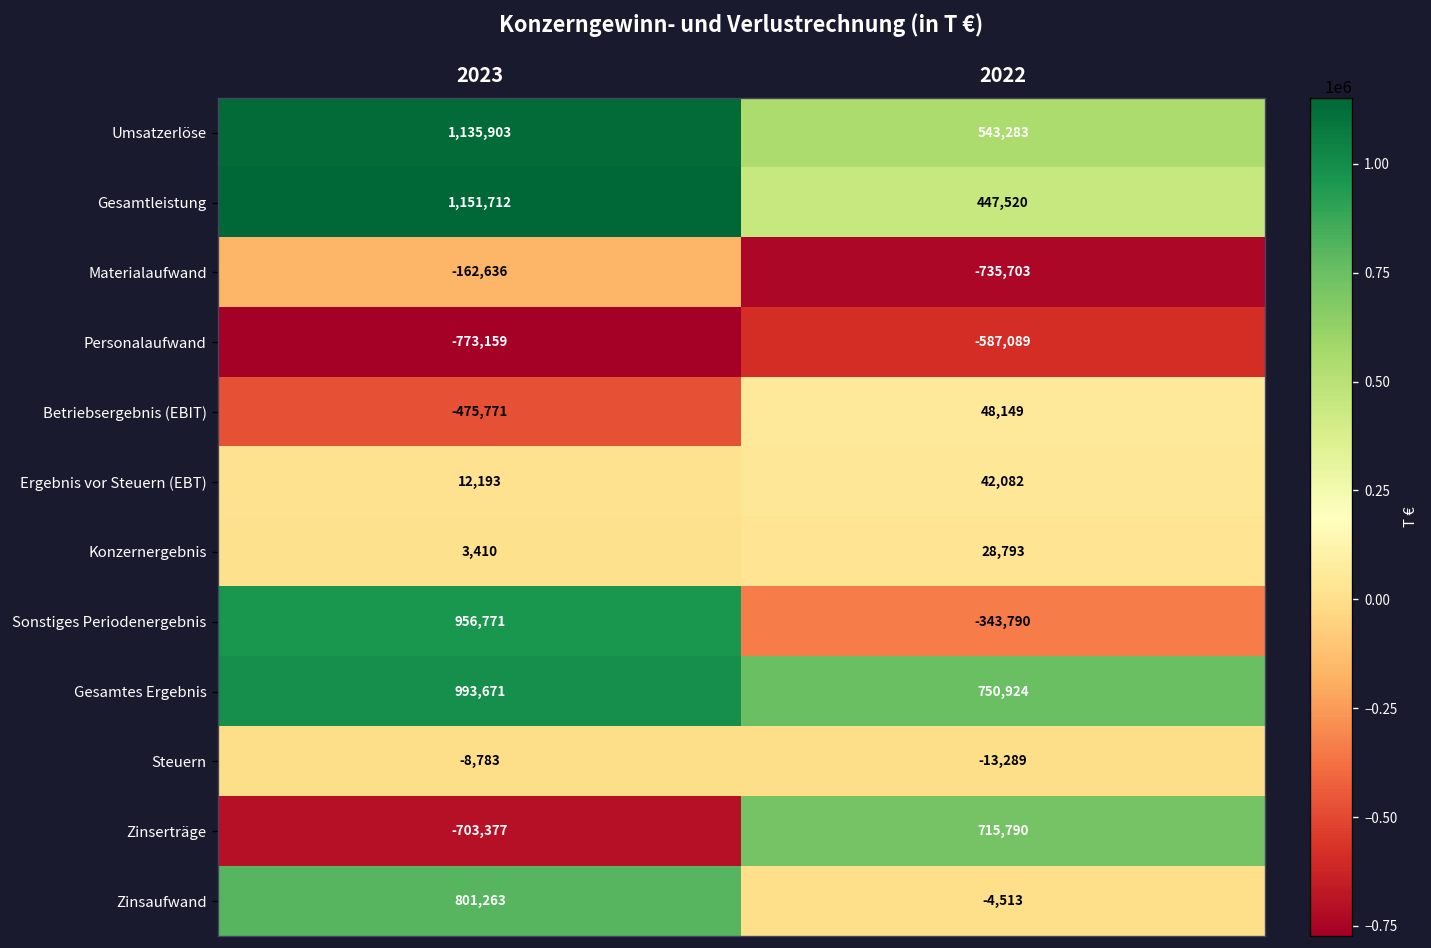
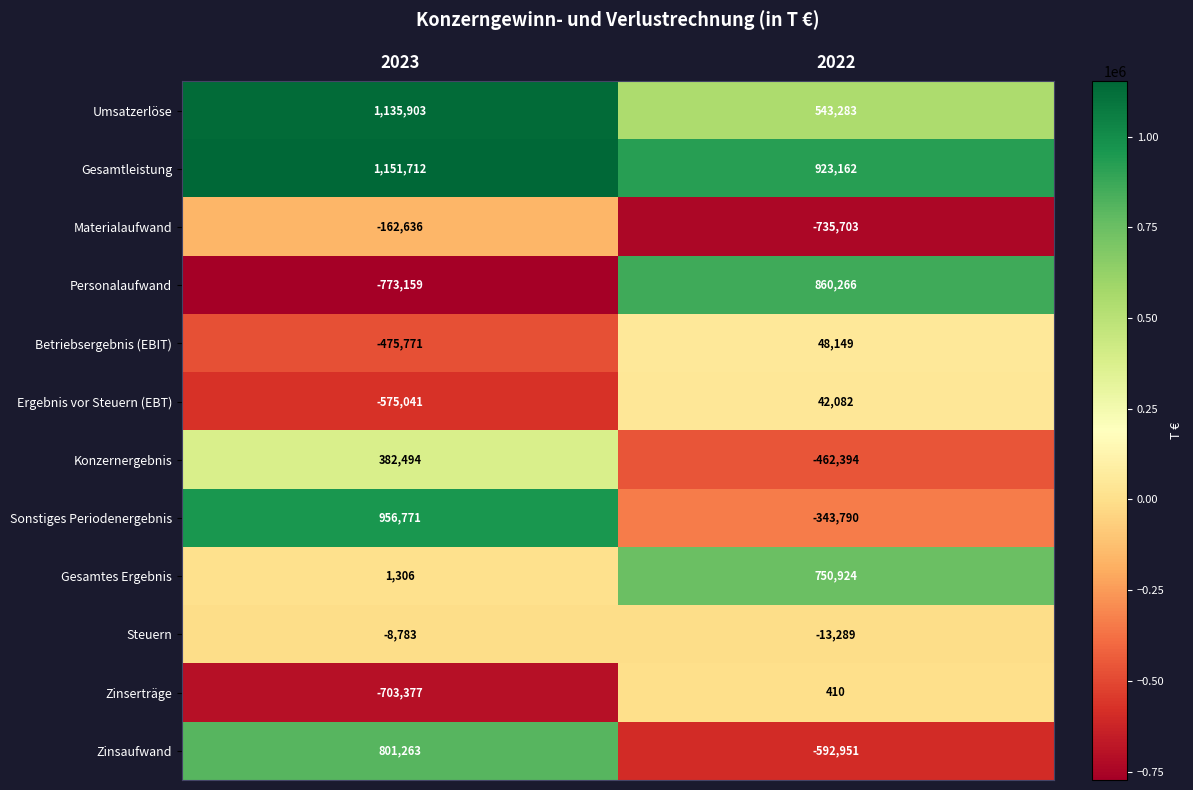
Gesamtleistung, 2022: 447,520 -> 923,162
Personalaufwand, 2022: -587,089 -> 860,266
Ergebnis vor Steuern (EBT), 2023: 12,193 -> -575,041
Konzernergebnis, 2023: 3,410 -> 382,494
Konzernergebnis, 2022: 28,793 -> -462,394
Gesamtes Ergebnis, 2023: 993,671 -> 1,306
Zinserträge, 2022: 715,790 -> 410
Zinsaufwand, 2022: -4,513 -> -592,951
